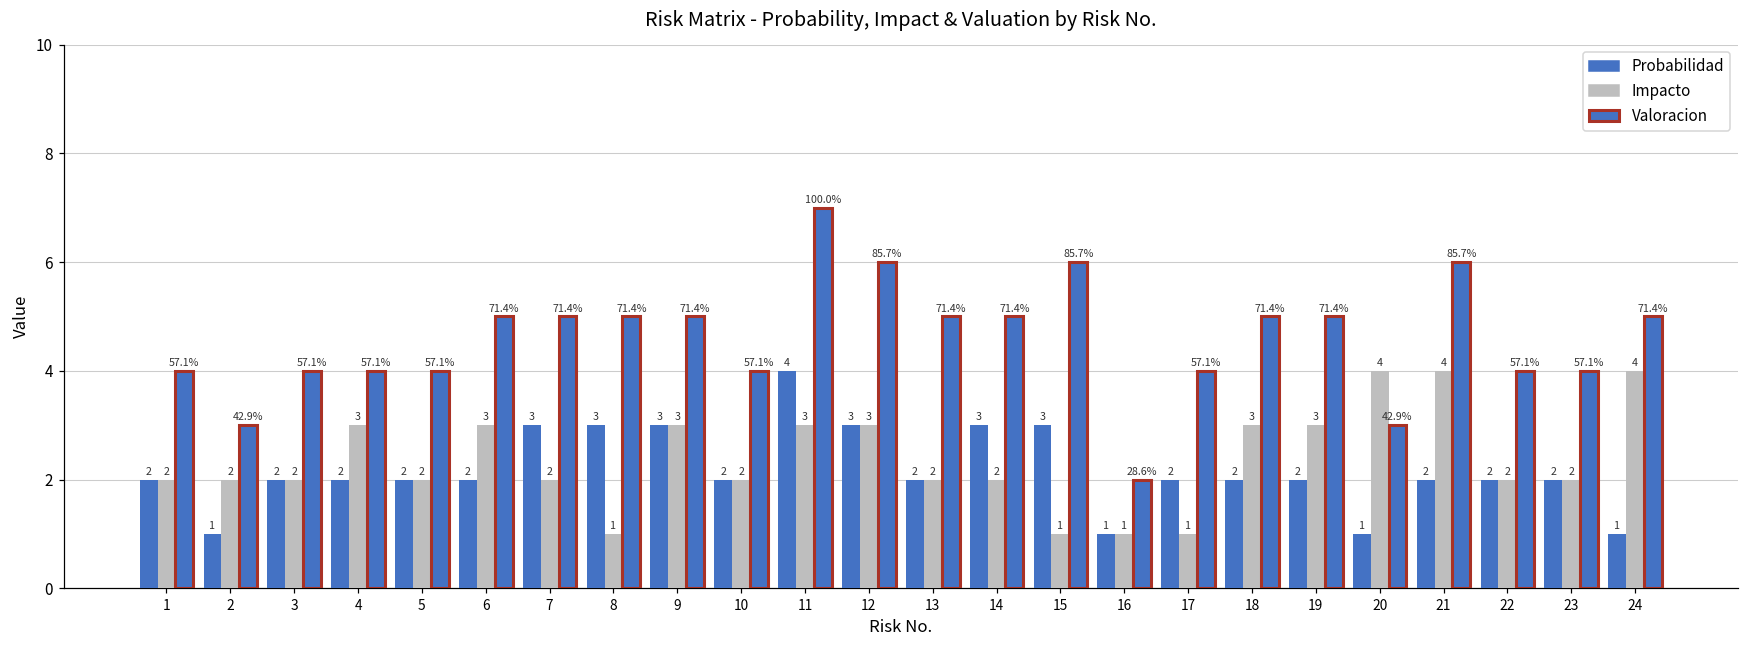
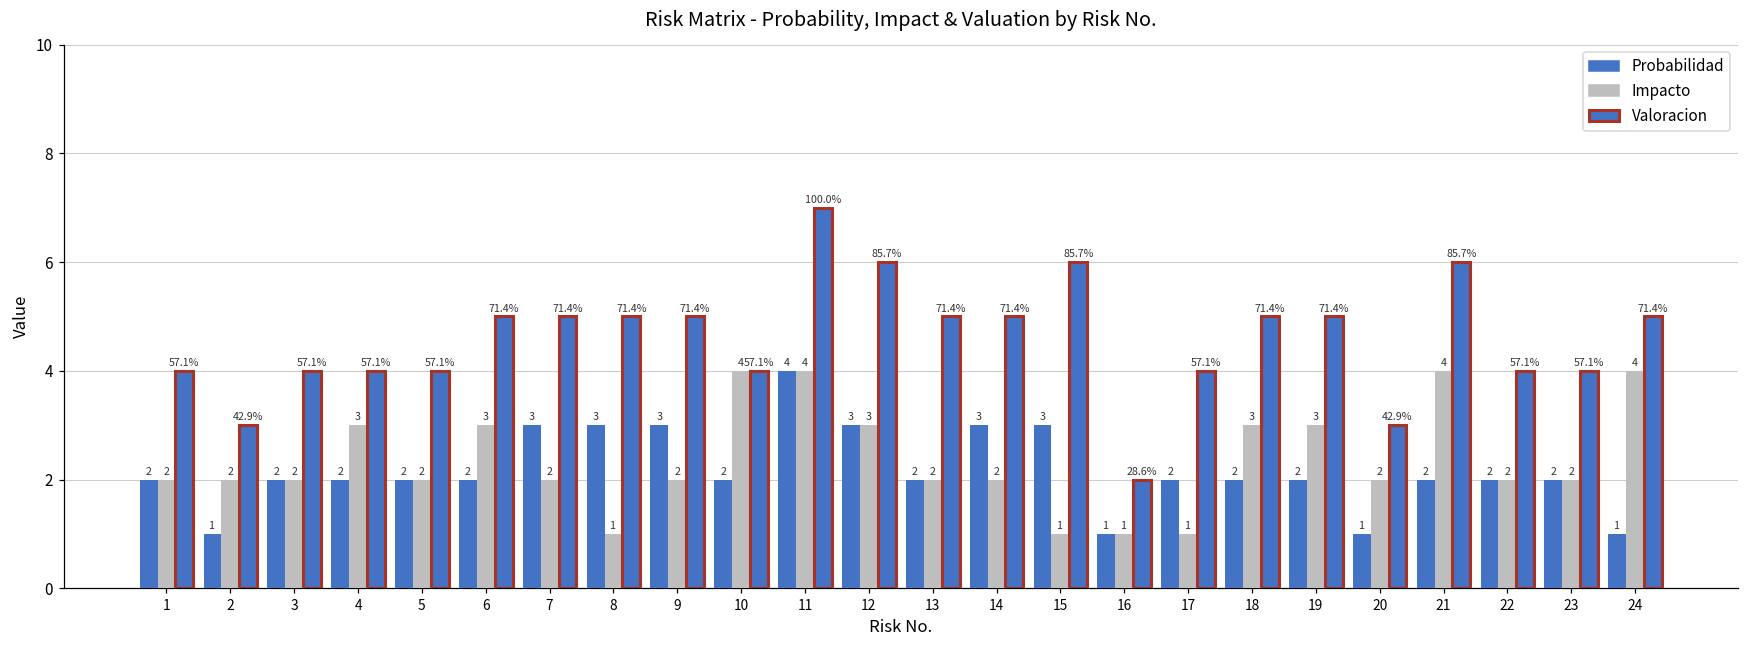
Impacto, 9: 3 -> 2
Impacto, 10: 2 -> 4
Impacto, 11: 3 -> 4
Impacto, 20: 4 -> 2
